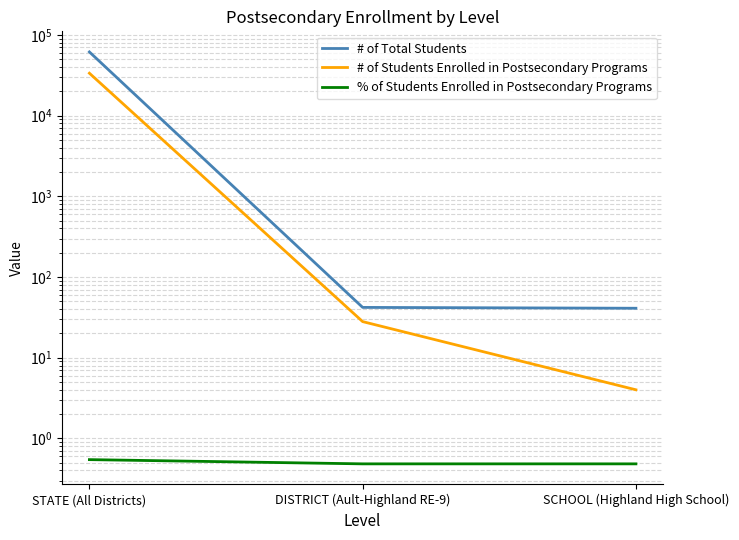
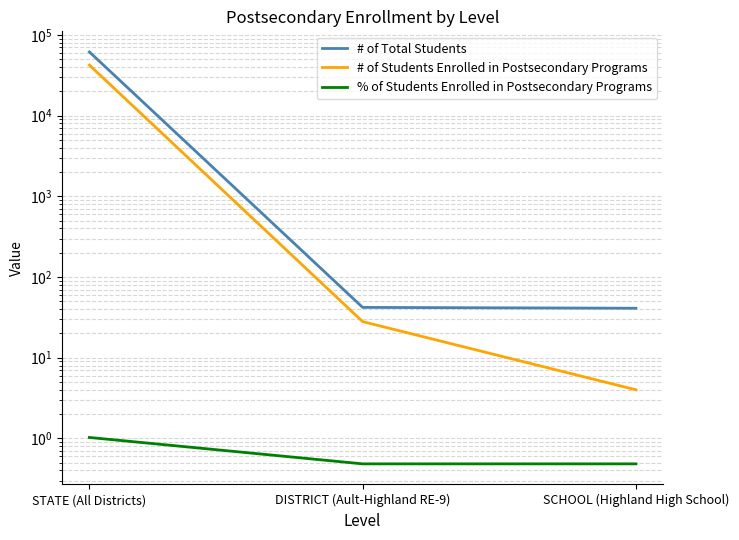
# of Students Enrolled in Postsecondary Programs, STATE (All Districts): 34000 -> 40000
% of Students Enrolled in Postsecondary Programs, STATE (All Districts): 0.5 -> 1.0
